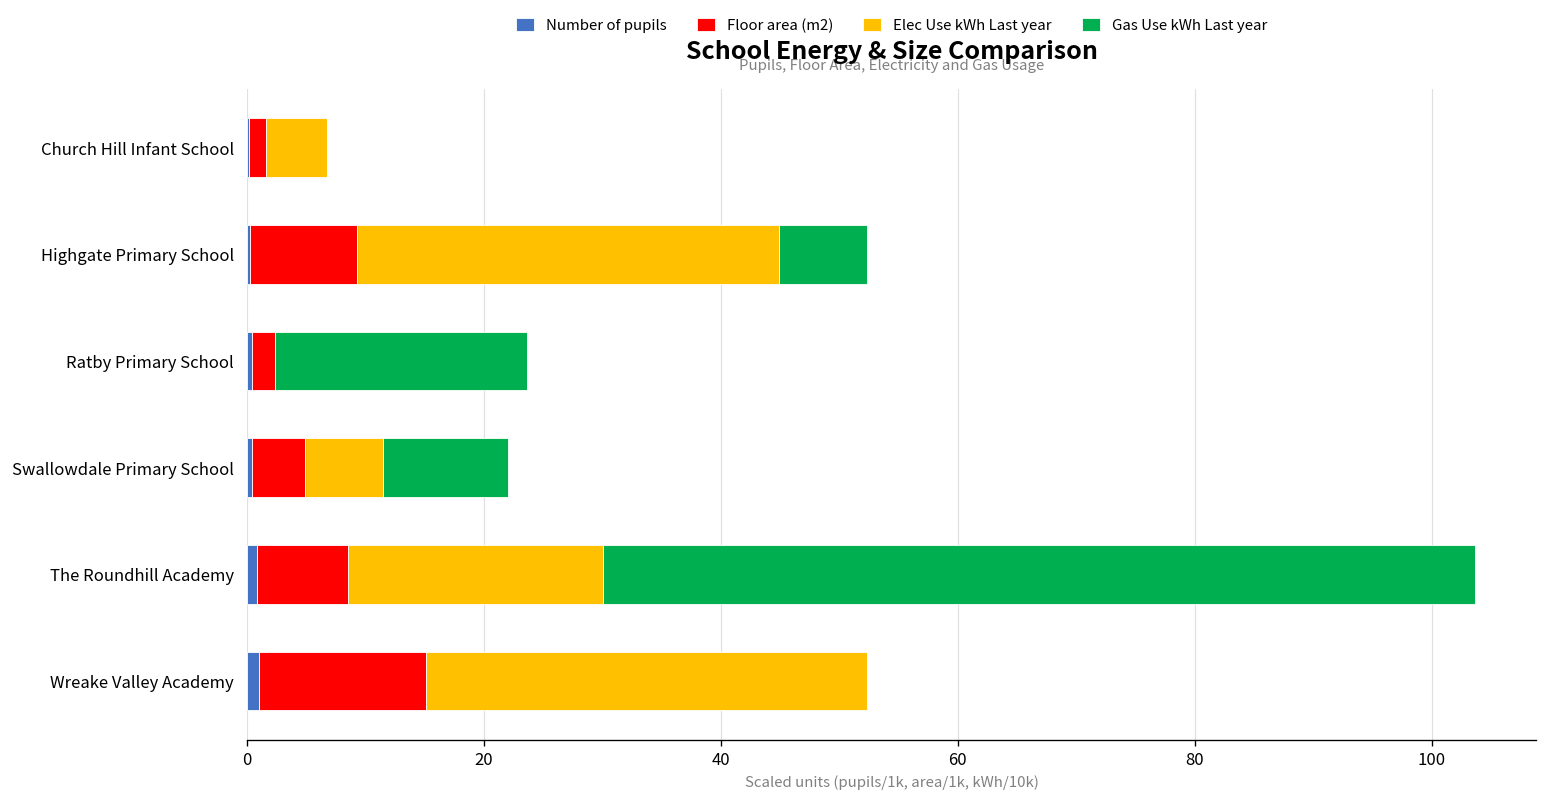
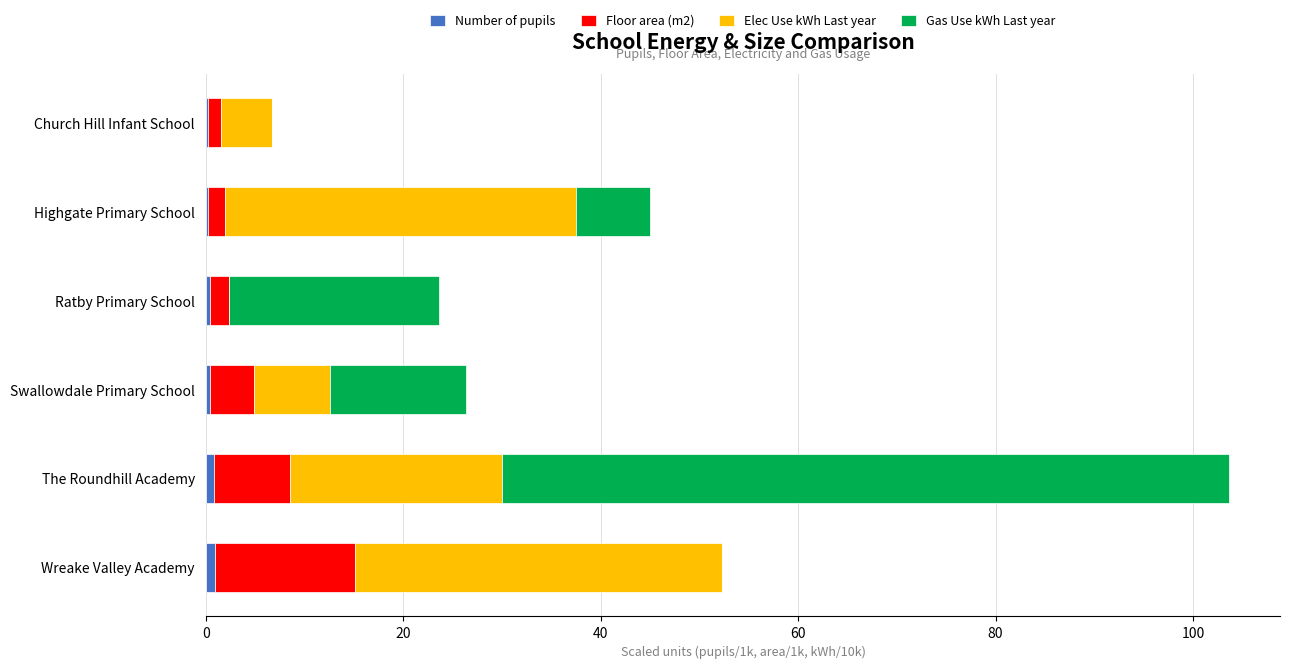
Floor area (m2), Highgate Primary School: 9 -> 2
Elec Use kWh Last year, Swallowdale Primary School: 7 -> 8
Gas Use kWh Last year, Swallowdale Primary School: 11 -> 14
